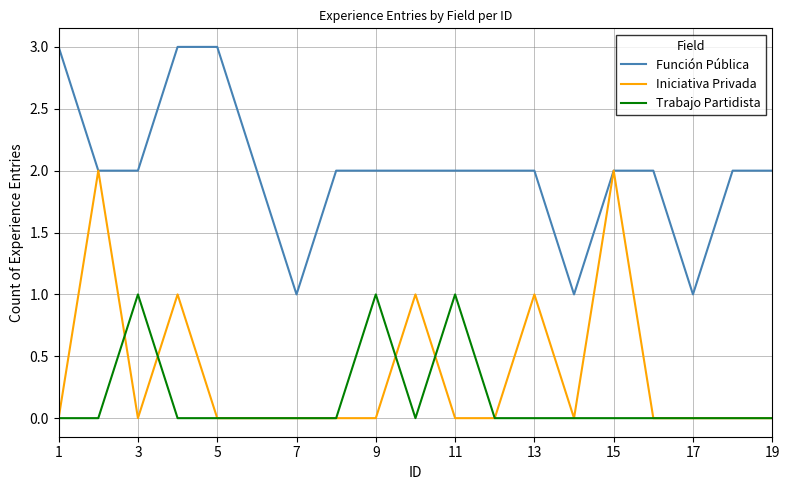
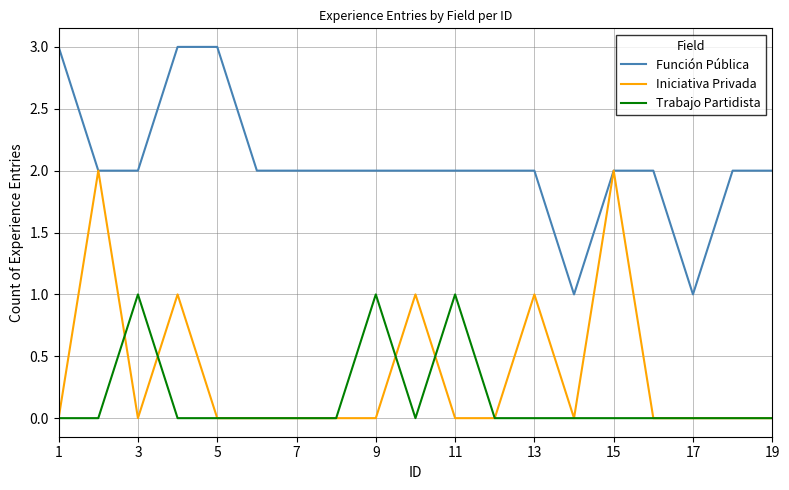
Función Pública, 7: 1 -> 2
